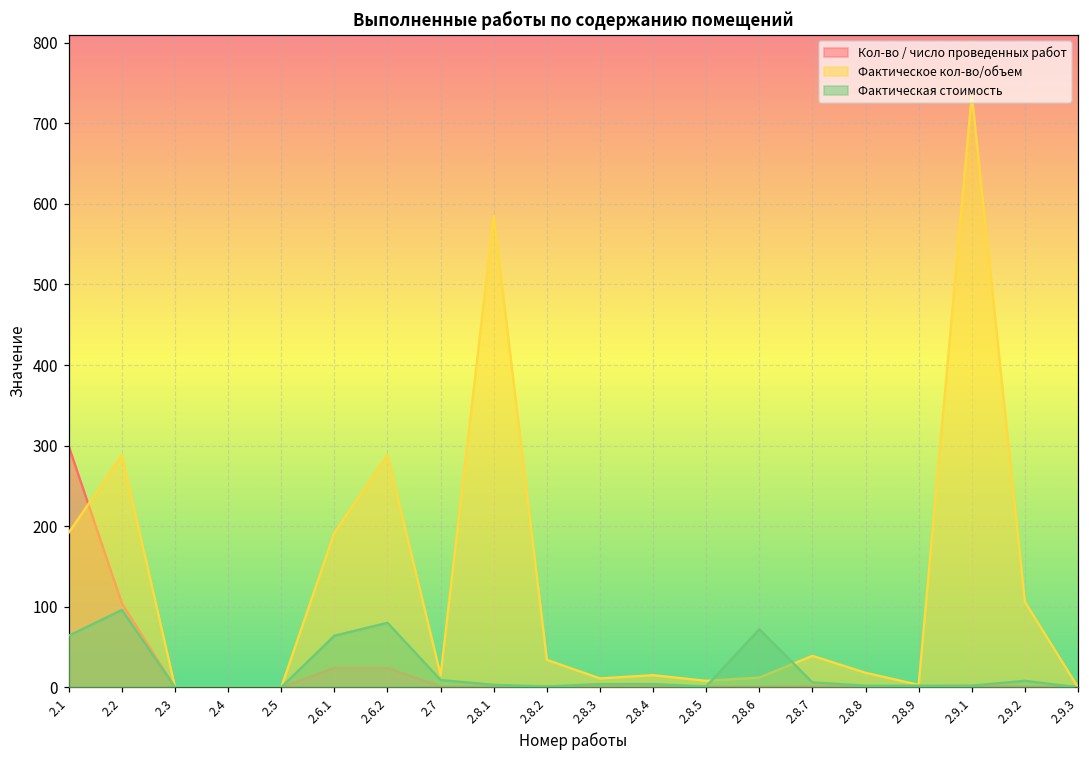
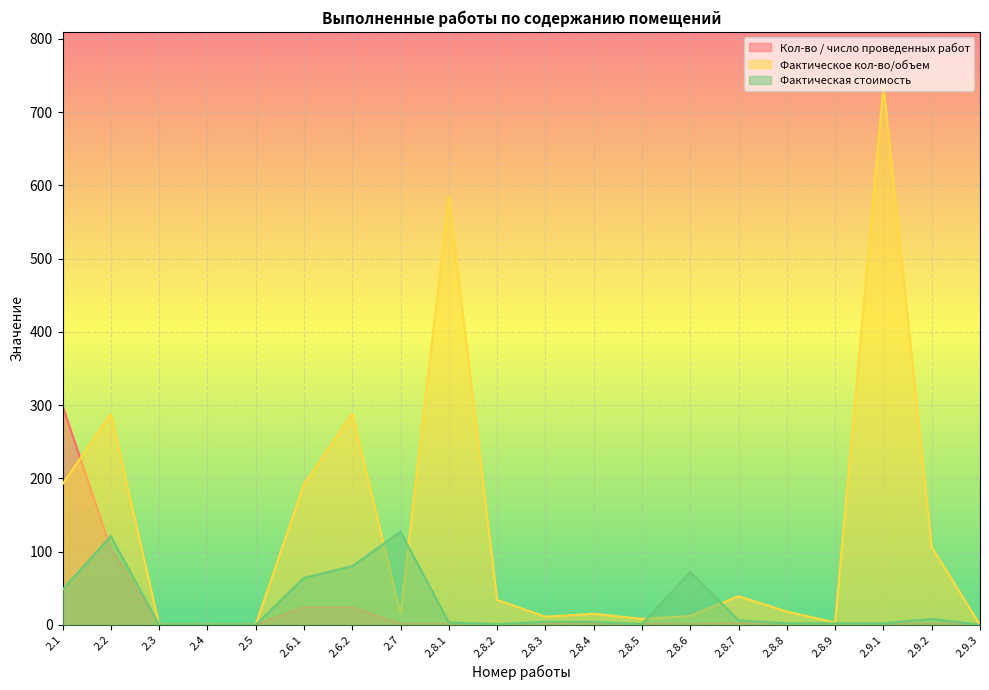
Фактическая стоимость, 2.1: 60 -> 50
Фактическая стоимость, 2.2: 100 -> 120
Фактическая стоимость, 2.7: 10 -> 130
